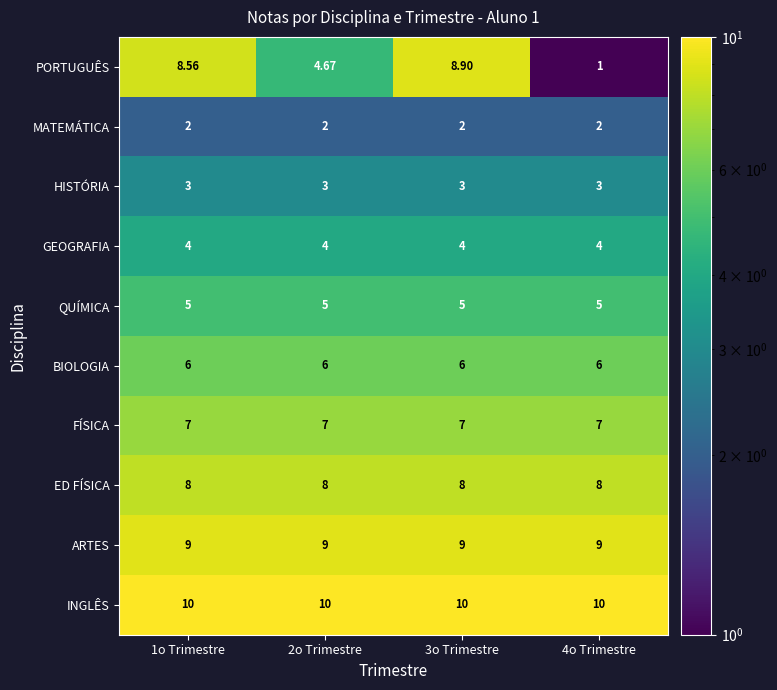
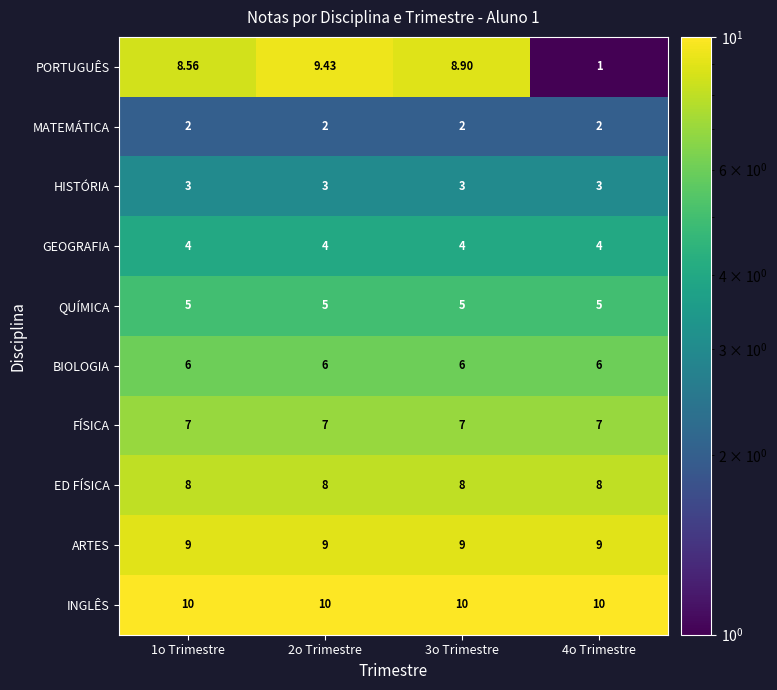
PORTUGUÊS, 2o Trimestre: 4.67 -> 9.43
